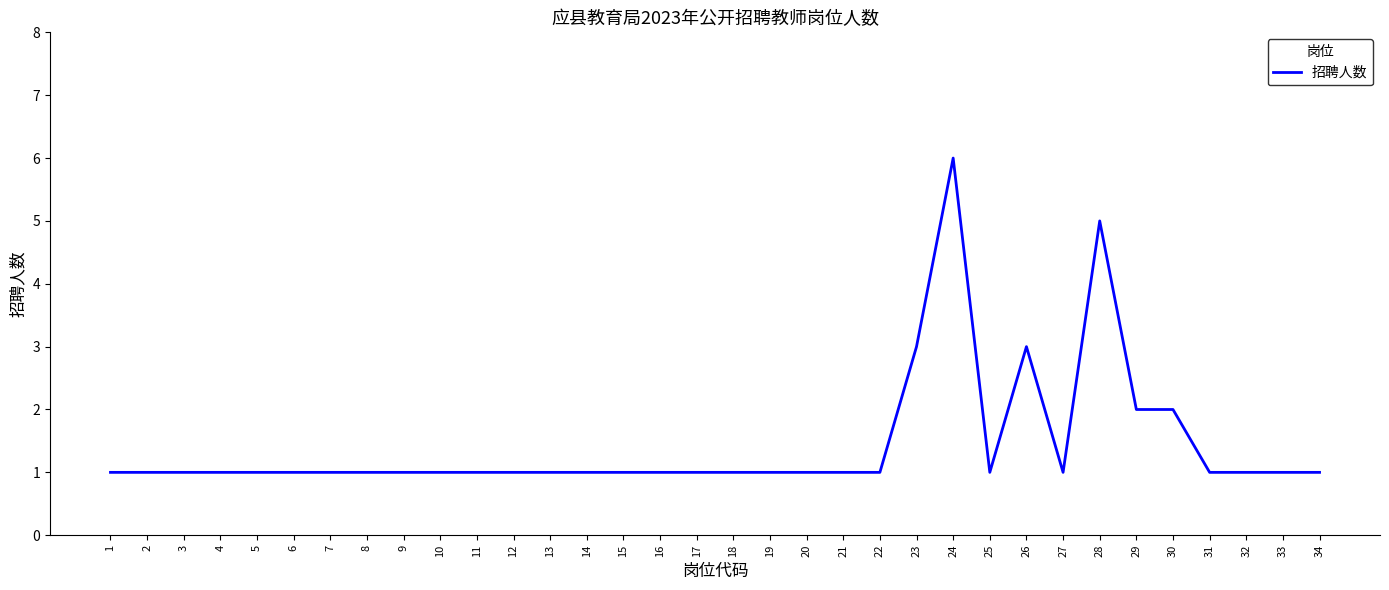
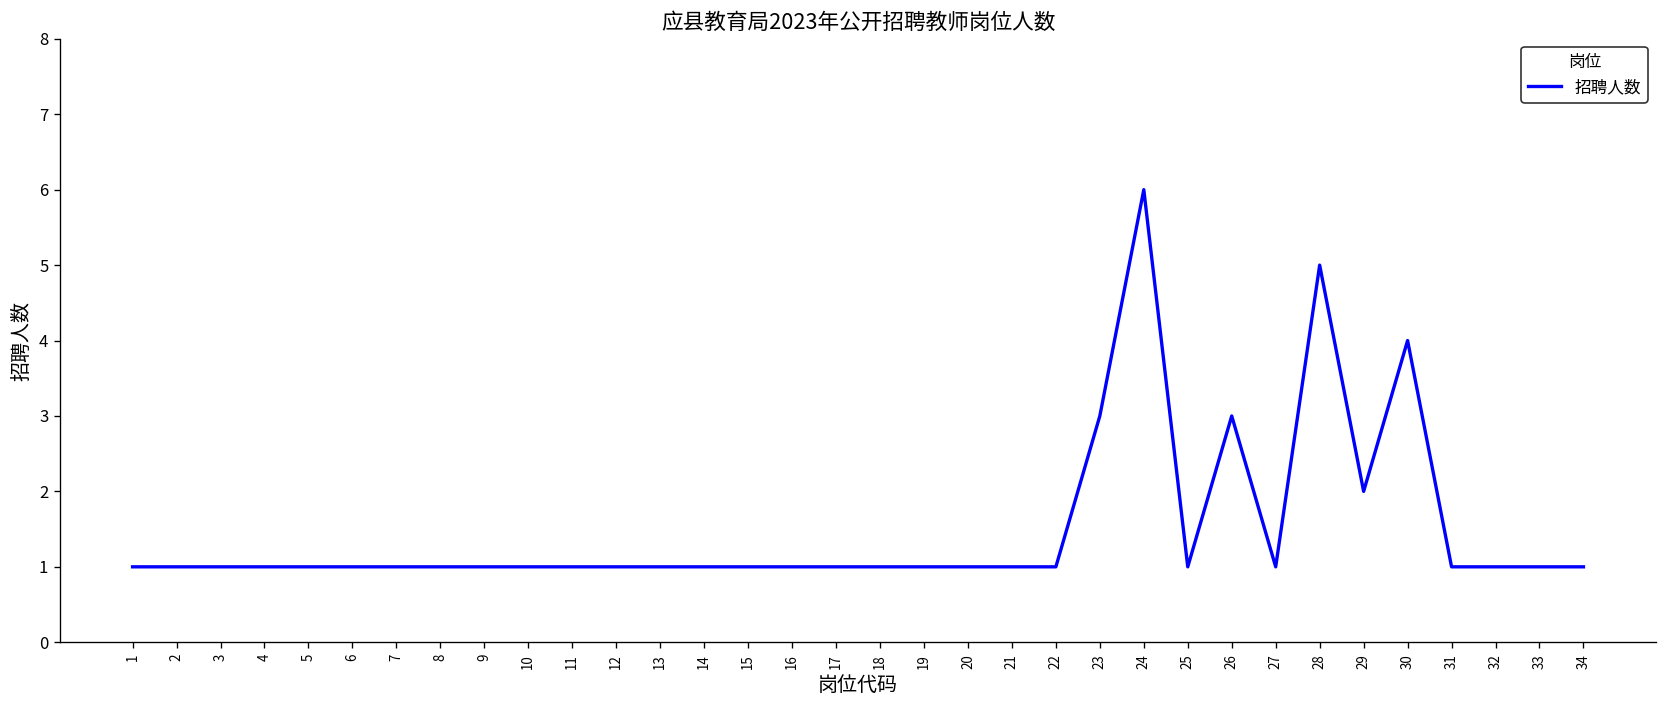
30: 2 -> 4
